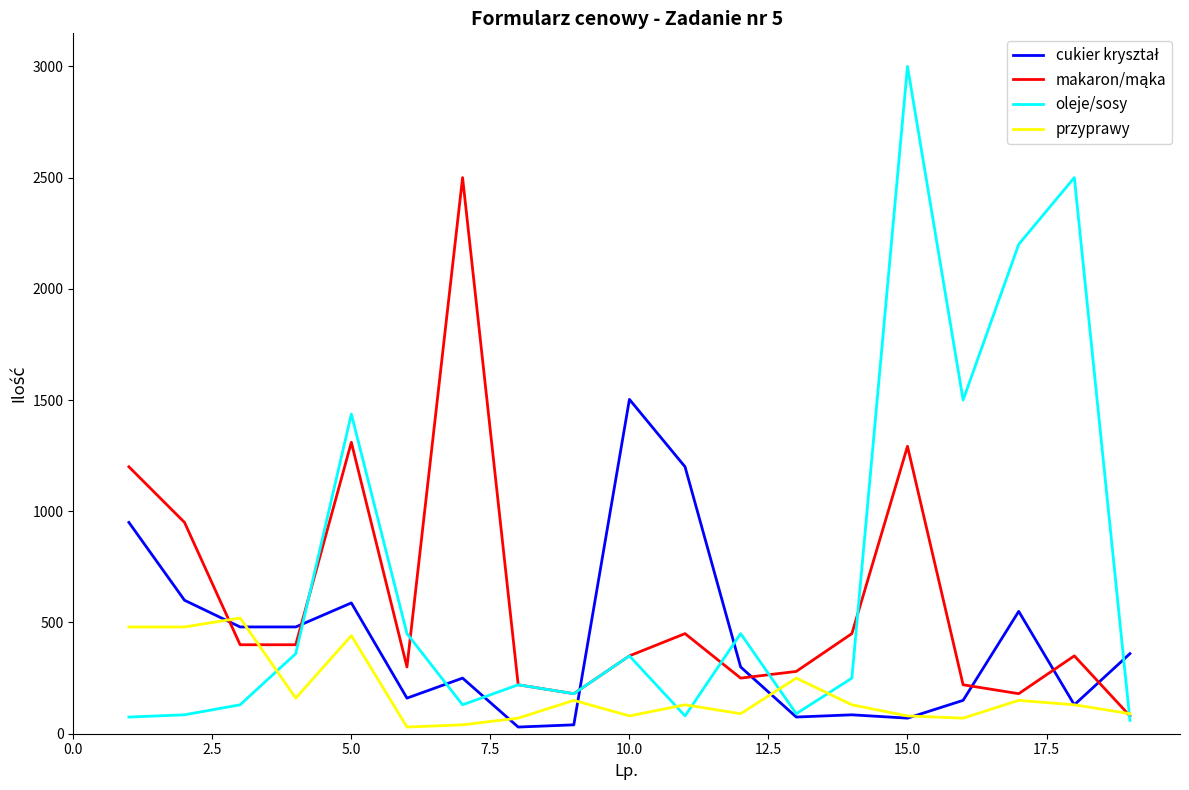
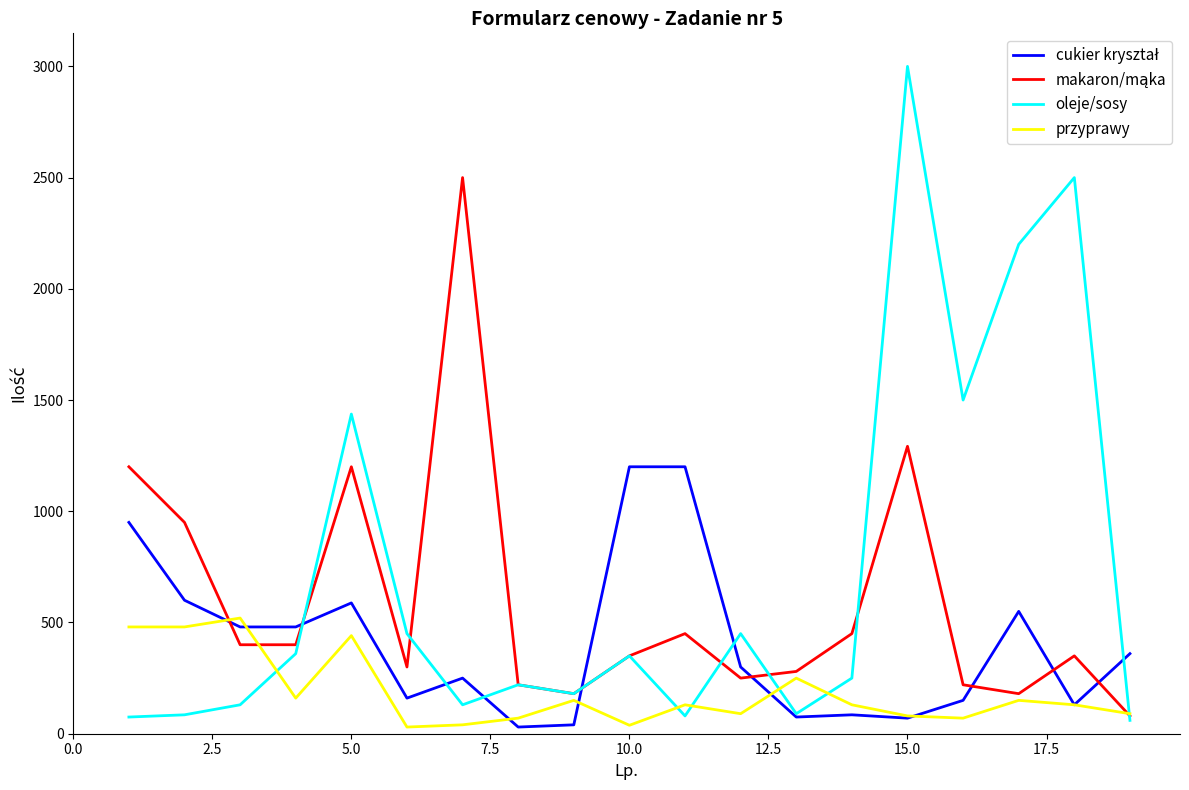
makaron/mąka, 5.0: 1310 -> 1200
cukier kryształ, 10.0: 1500 -> 1200
przyprawy, 10.0: 80 -> 40
